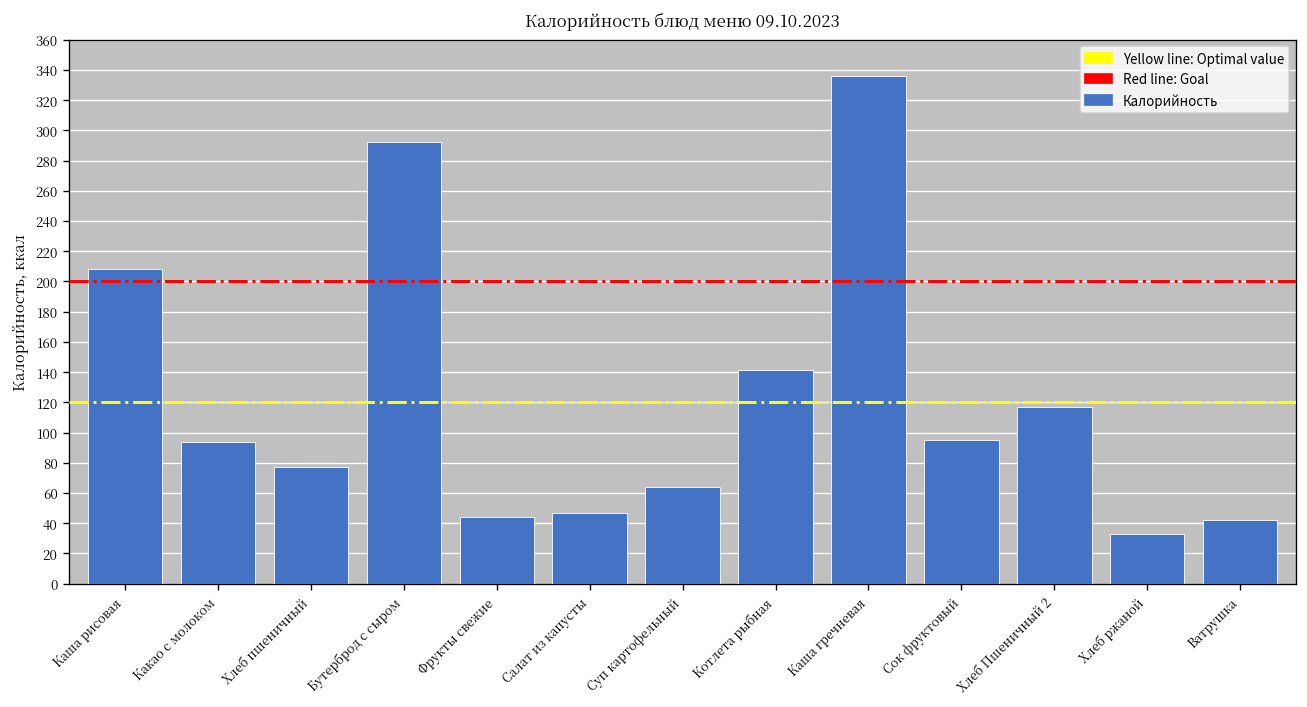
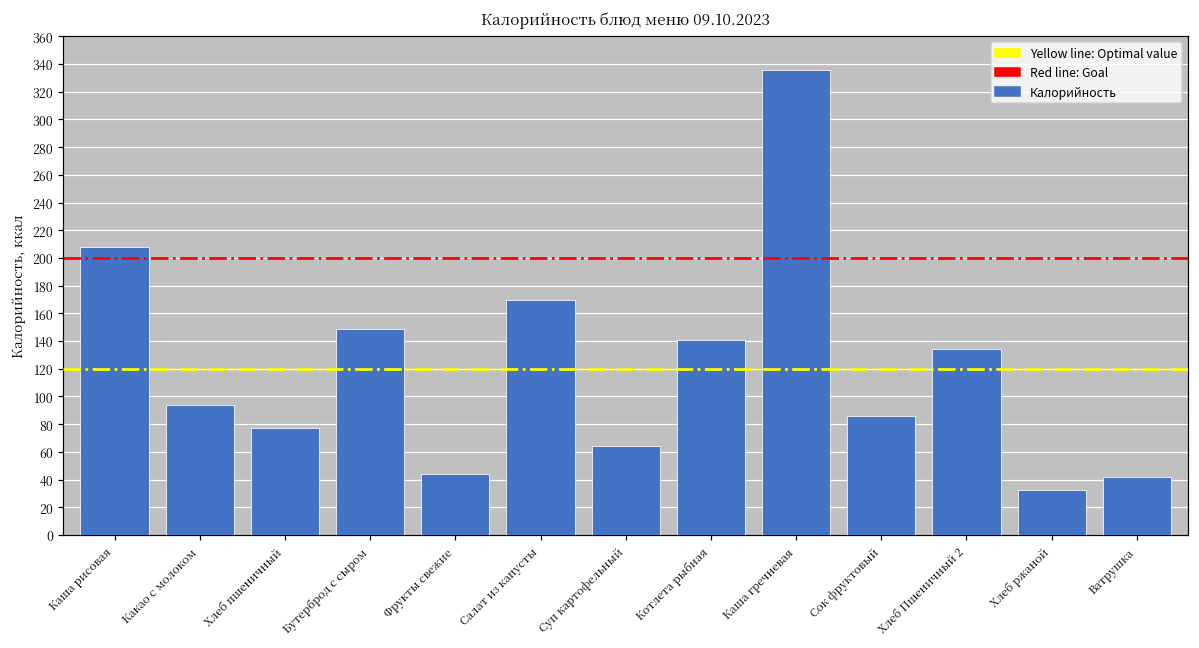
Бутерброд с сыром: 292 -> 149
Салат из капусты: 47 -> 170
Сок фруктовый: 95 -> 86
Хлеб Пшеничный 2: 117 -> 134
